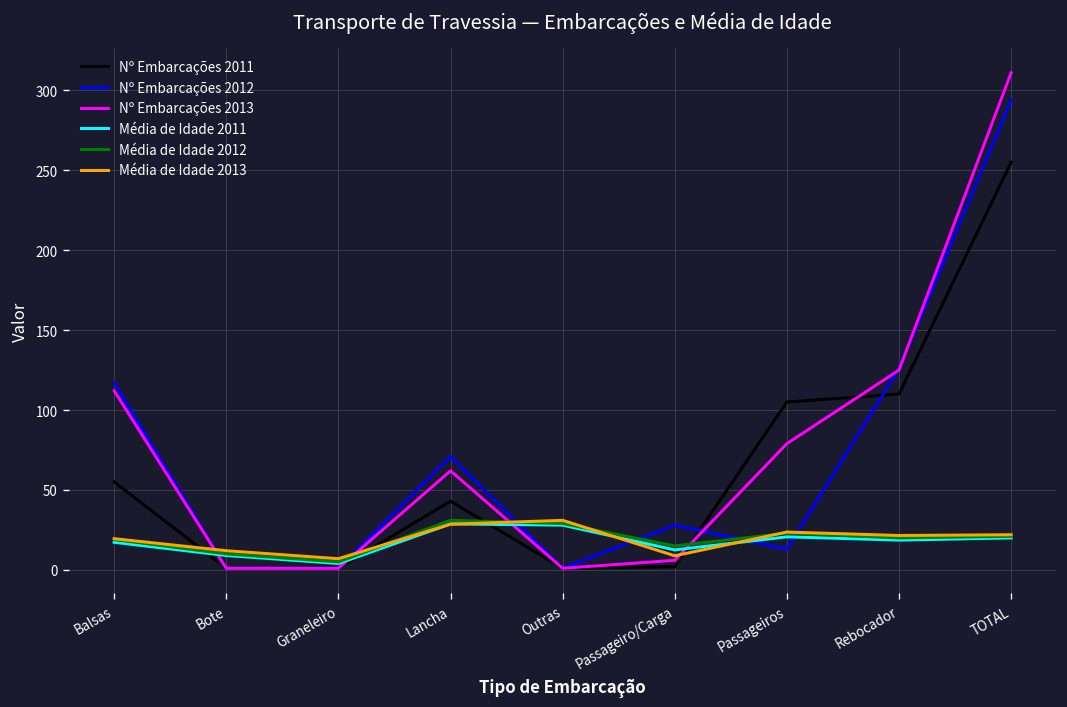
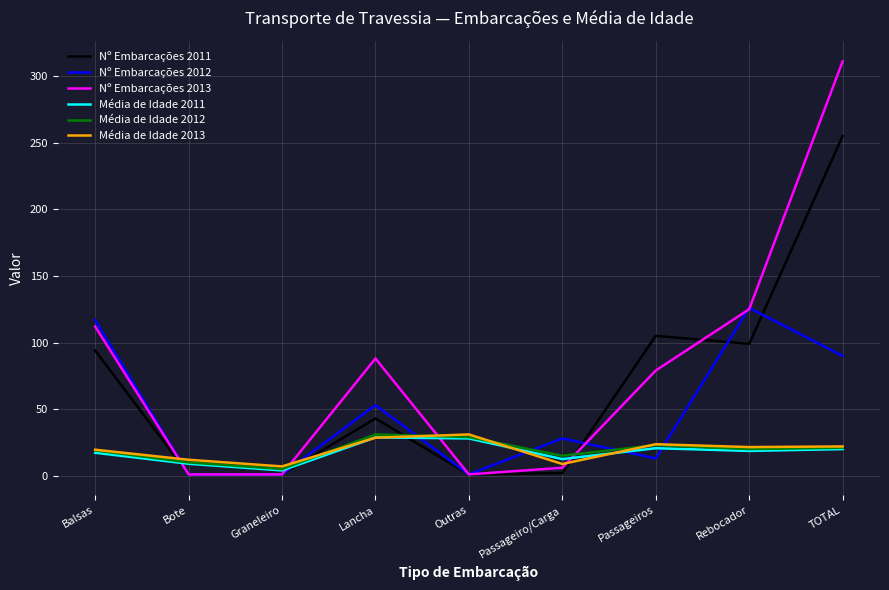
Nº Embarcações 2011, Balsas: 55 -> 94
Nº Embarcações 2012, Lancha: 71 -> 53
Nº Embarcações 2013, Lancha: 62 -> 88
Nº Embarcações 2011, Rebocador: 110 -> 99
Nº Embarcações 2012, TOTAL: 294 -> 90
